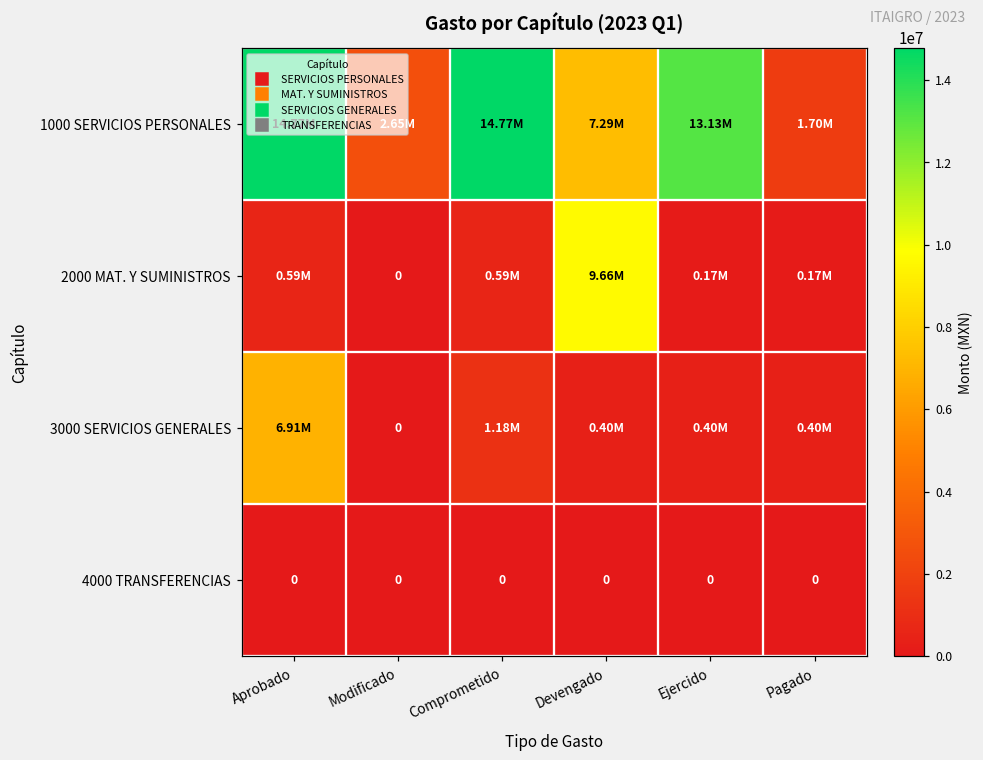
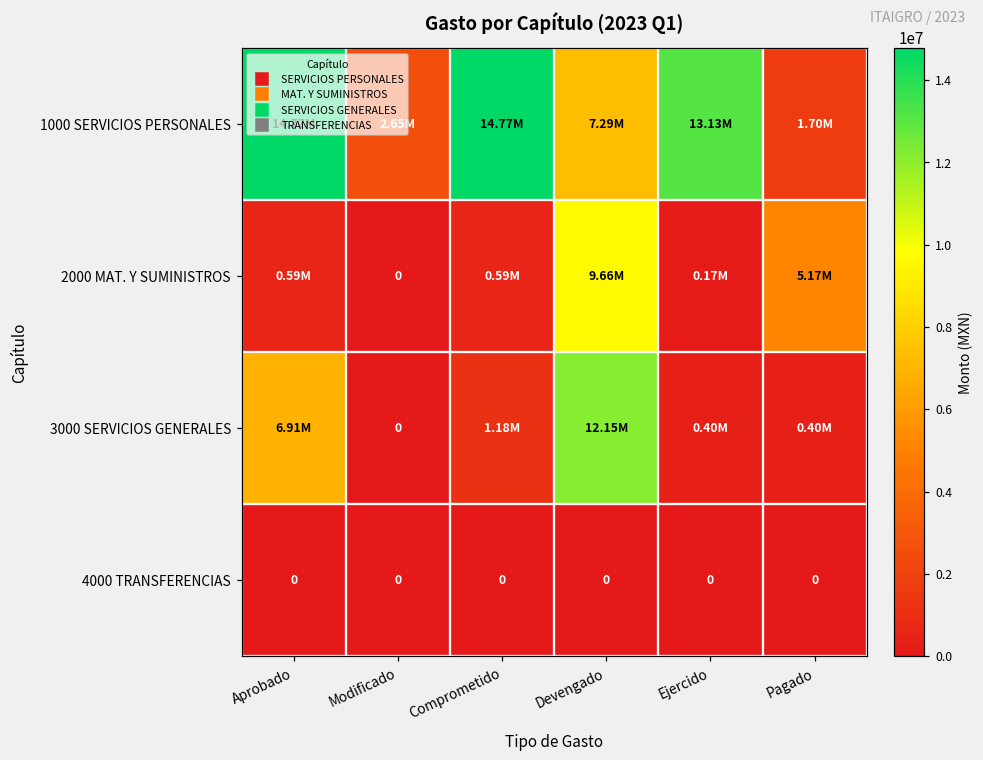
2000 MAT. Y SUMINISTROS, Pagado: 0.17M -> 5.17M
3000 SERVICIOS GENERALES, Devengado: 0.40M -> 12.15M
